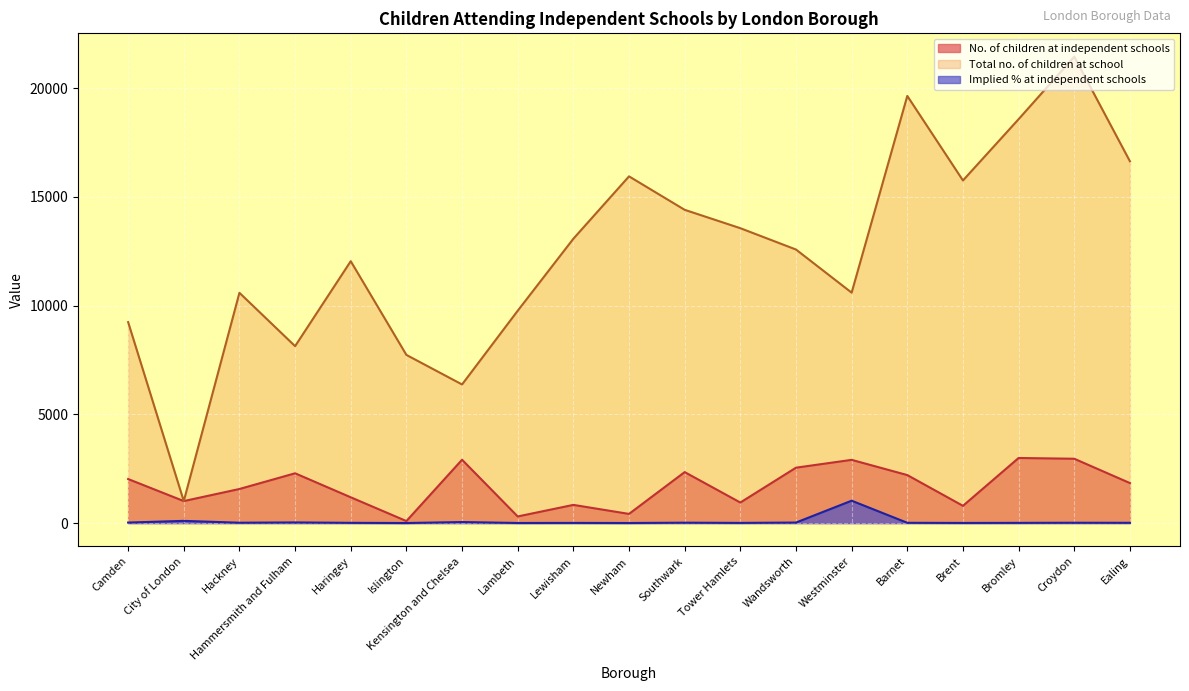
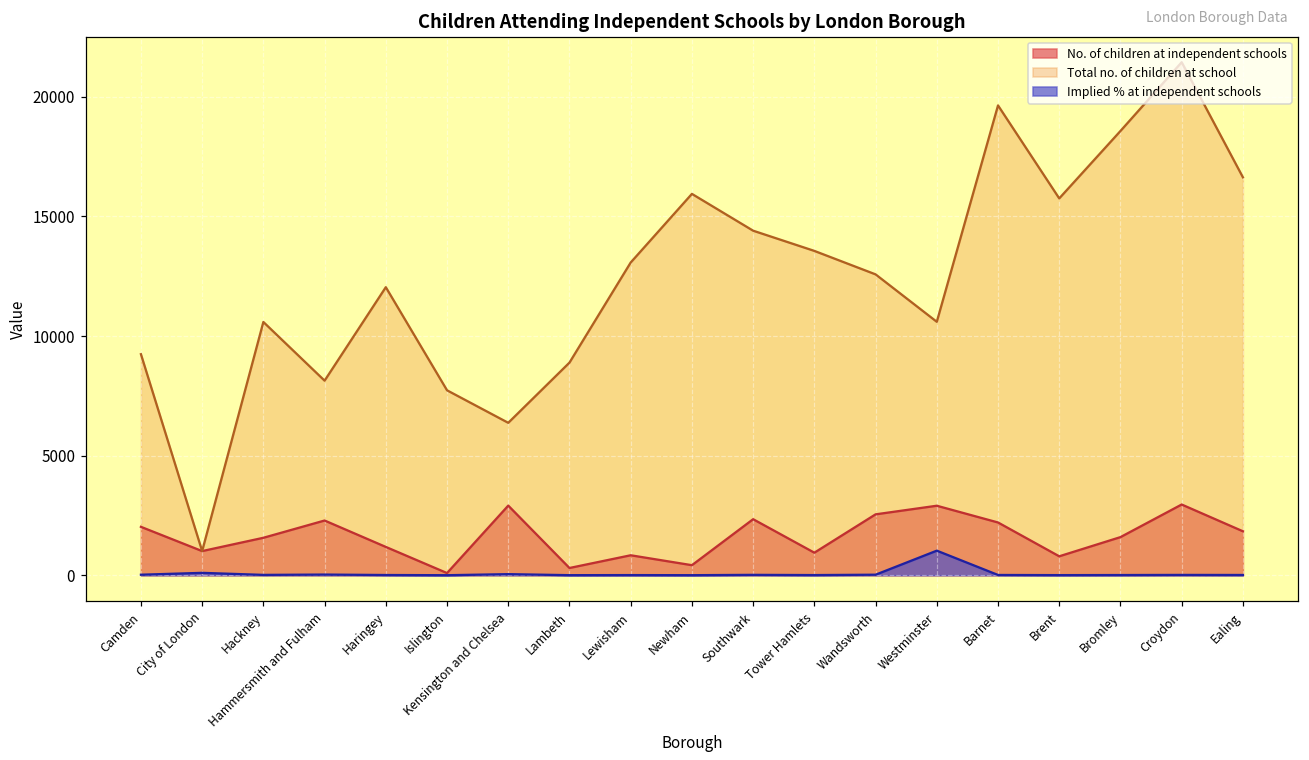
Total no. of children at school, Lambeth: 9800 -> 8900
No. of children at independent schools, Bromley: 3000 -> 1600
